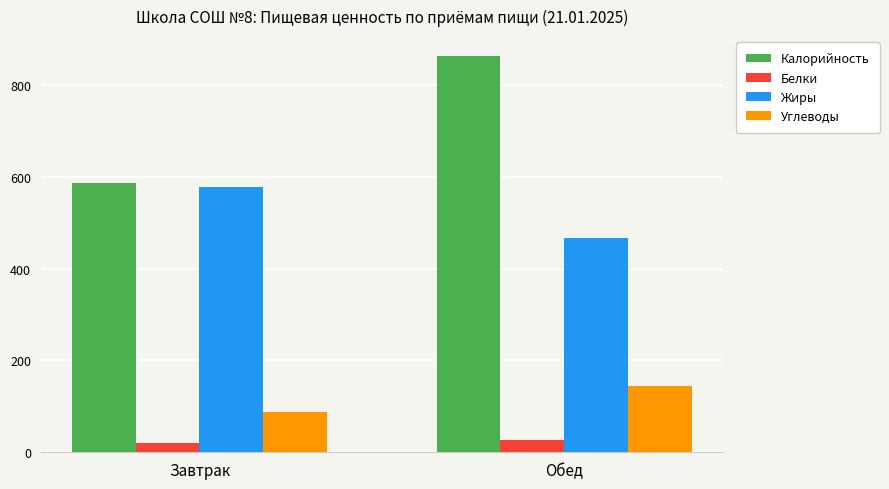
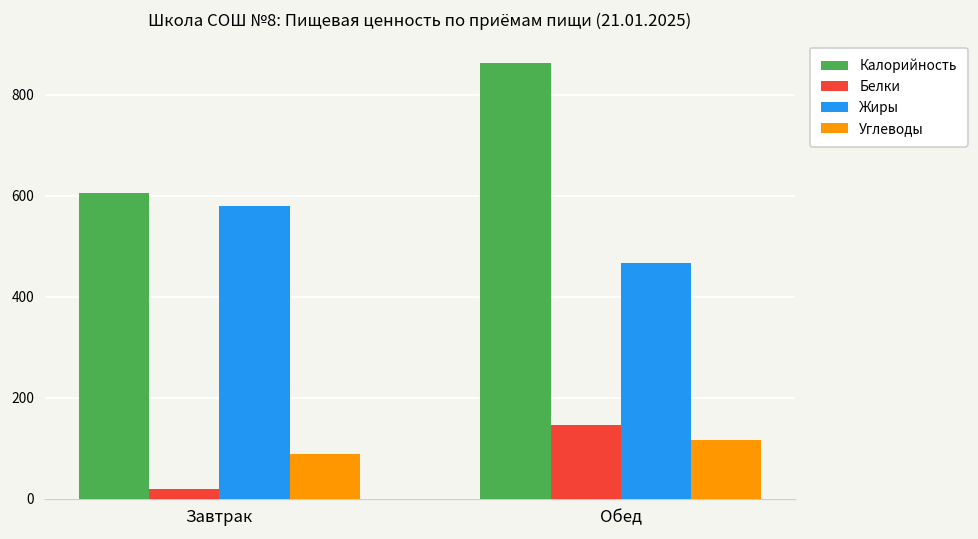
Калорийность, Завтрак: 590 -> 610
Белки, Обед: 30 -> 150
Углеводы, Обед: 140 -> 120
